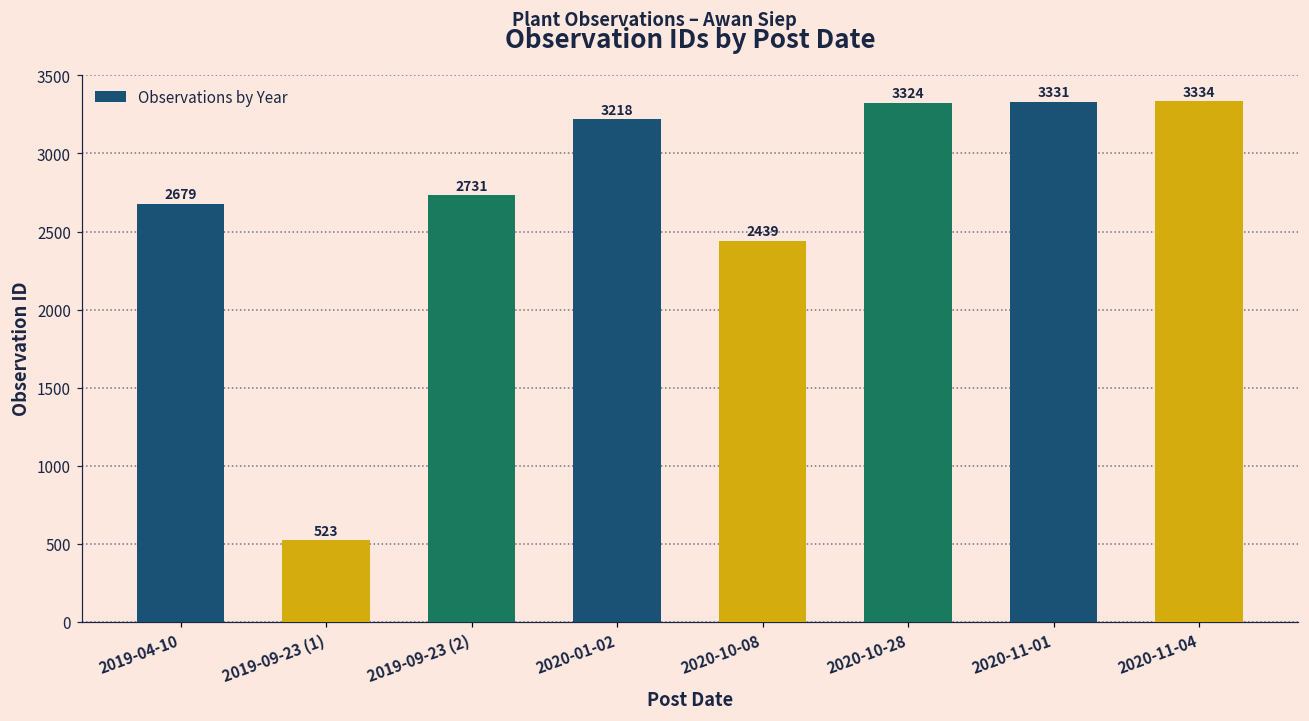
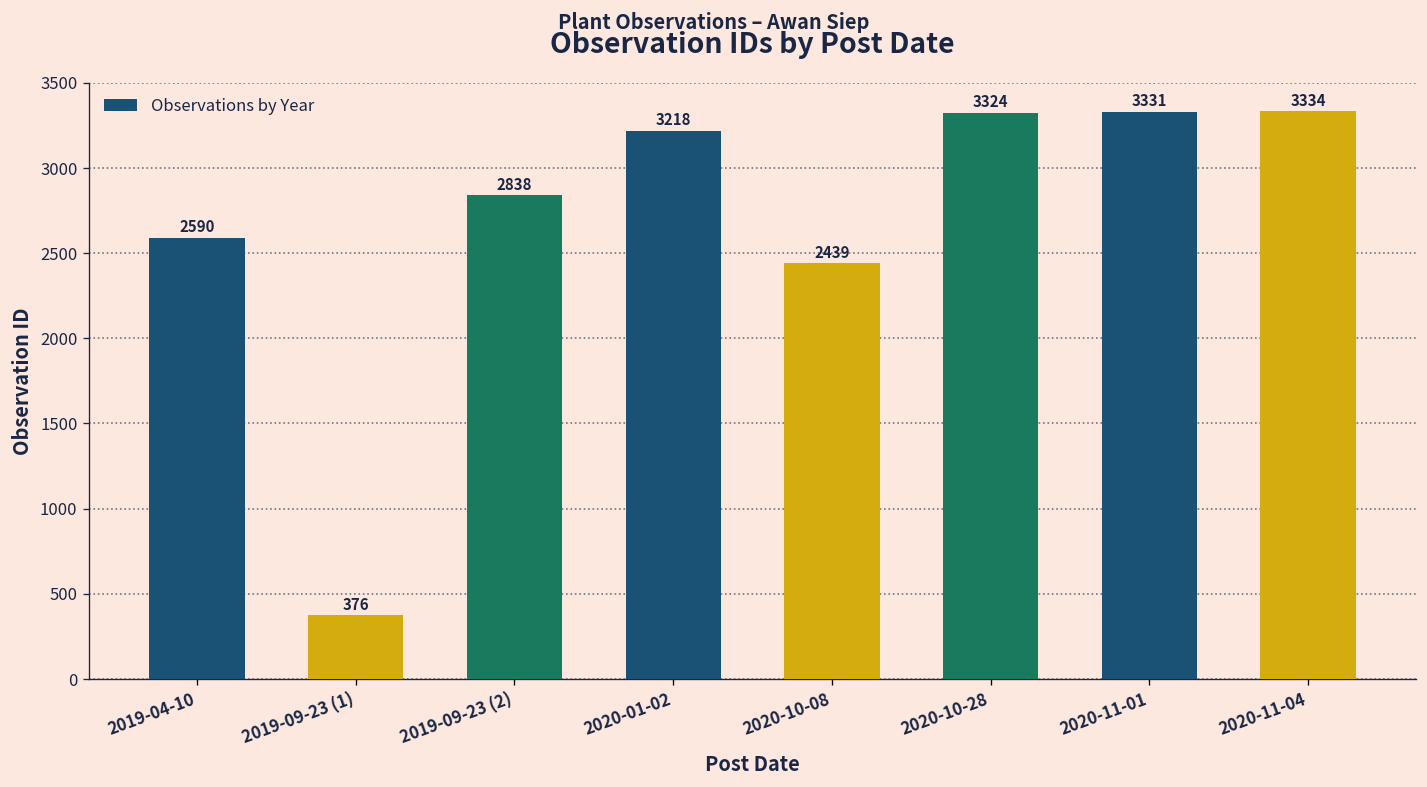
2019-04-10: 2679 -> 2590
2019-09-23 (1): 523 -> 376
2019-09-23 (2): 2731 -> 2838
